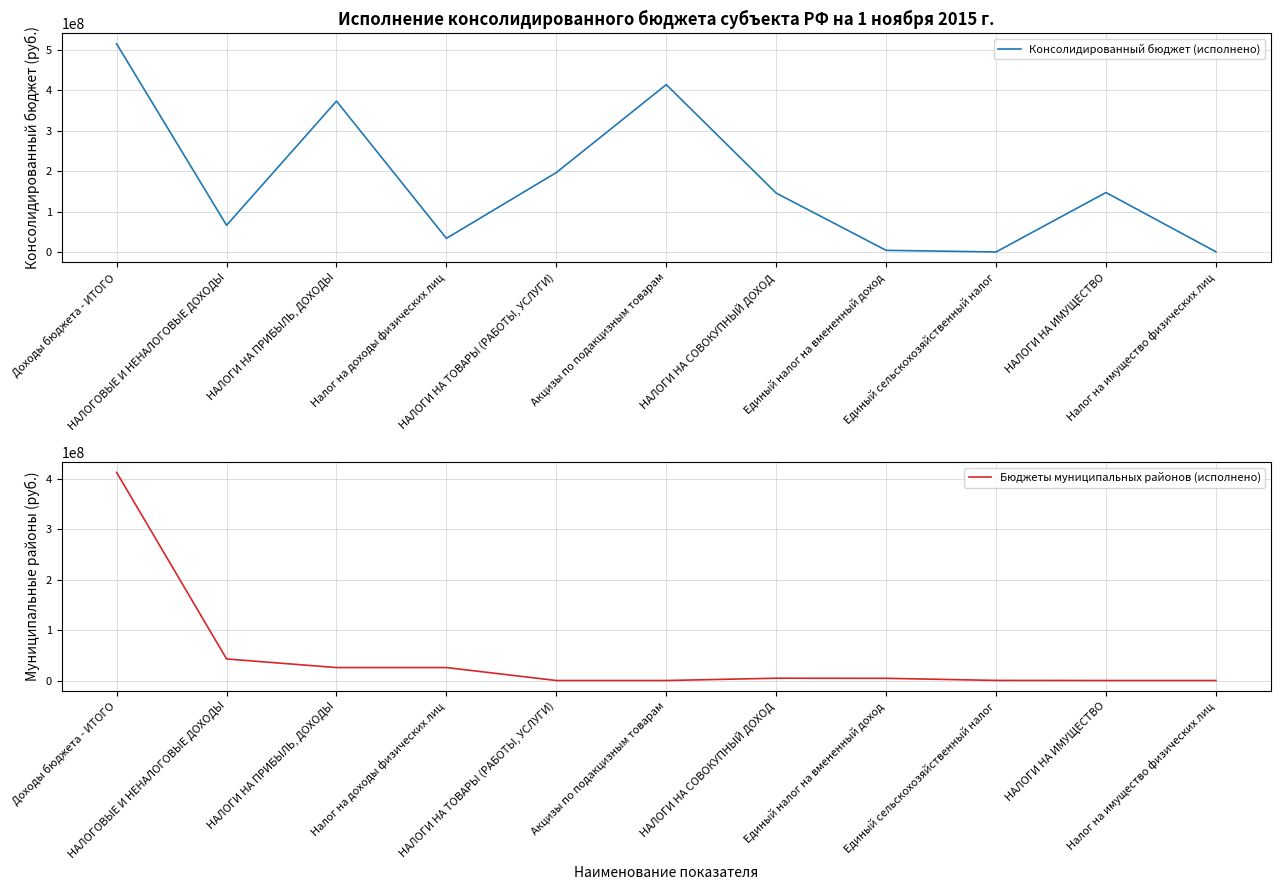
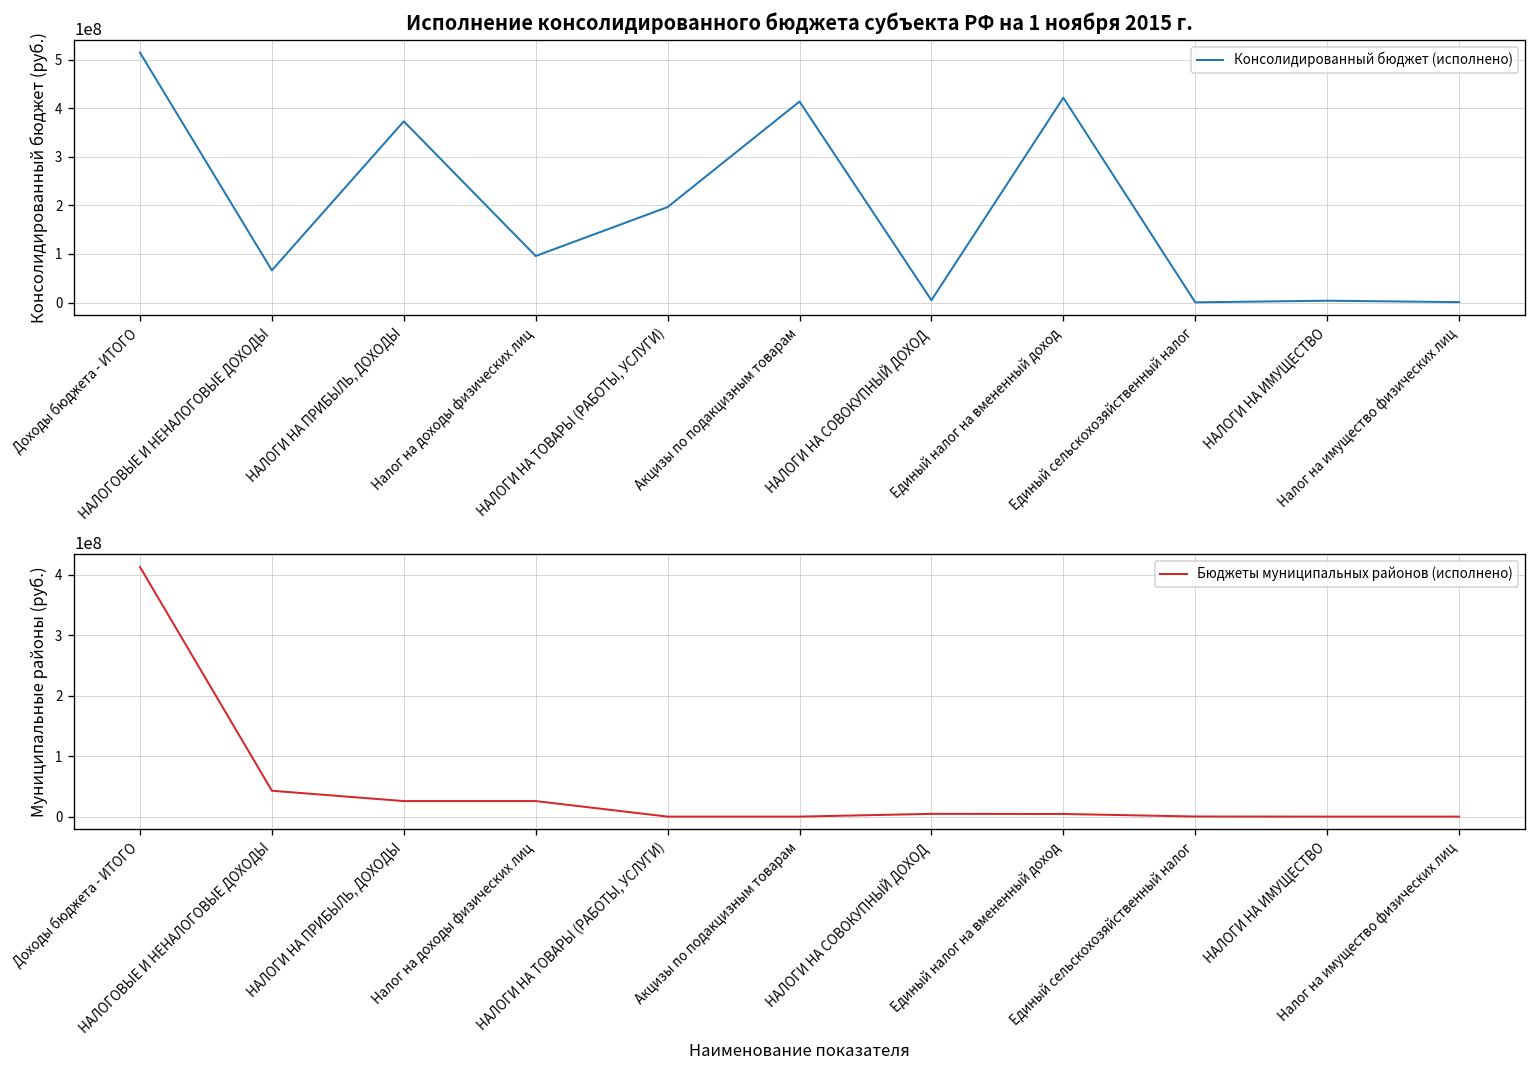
Исполнение консолидированного бюджета субъекта РФ на 1 ноября 2015 г., Налог на доходы физических лиц: 30000000 -> 100000000
Исполнение консолидированного бюджета субъекта РФ на 1 ноября 2015 г., НАЛОГИ НА СОВОКУПНЫЙ ДОХОД: 150000000 -> 0
Исполнение консолидированного бюджета субъекта РФ на 1 ноября 2015 г., Единый налог на вмененный доход: 0 -> 420000000
Исполнение консолидированного бюджета субъекта РФ на 1 ноября 2015 г., НАЛОГИ НА ИМУЩЕСТВО: 150000000 -> 0
